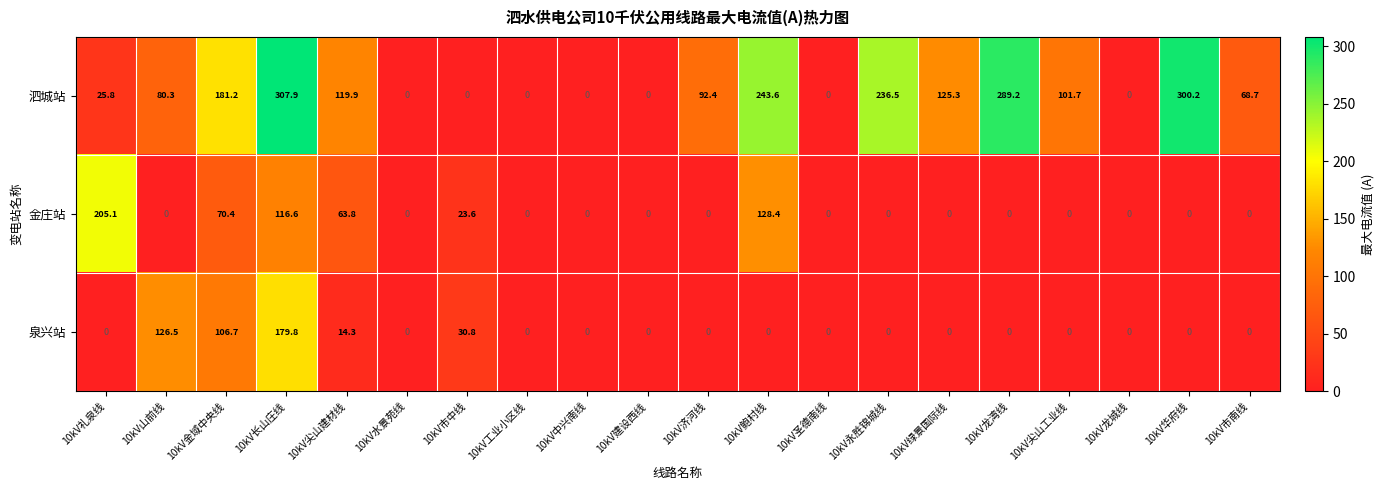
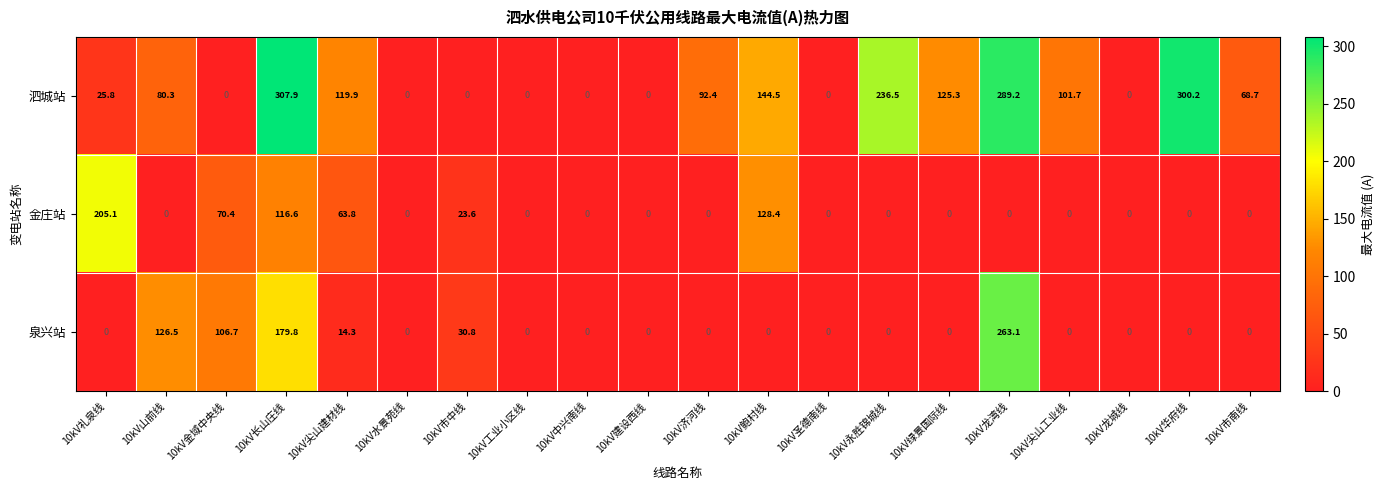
泗城站, 10kV金域中央线: 181.2 -> 0
泗城站, 10kV鲍村线: 243.6 -> 144.5
泉兴站, 10kV龙湾线: 0 -> 263.1
